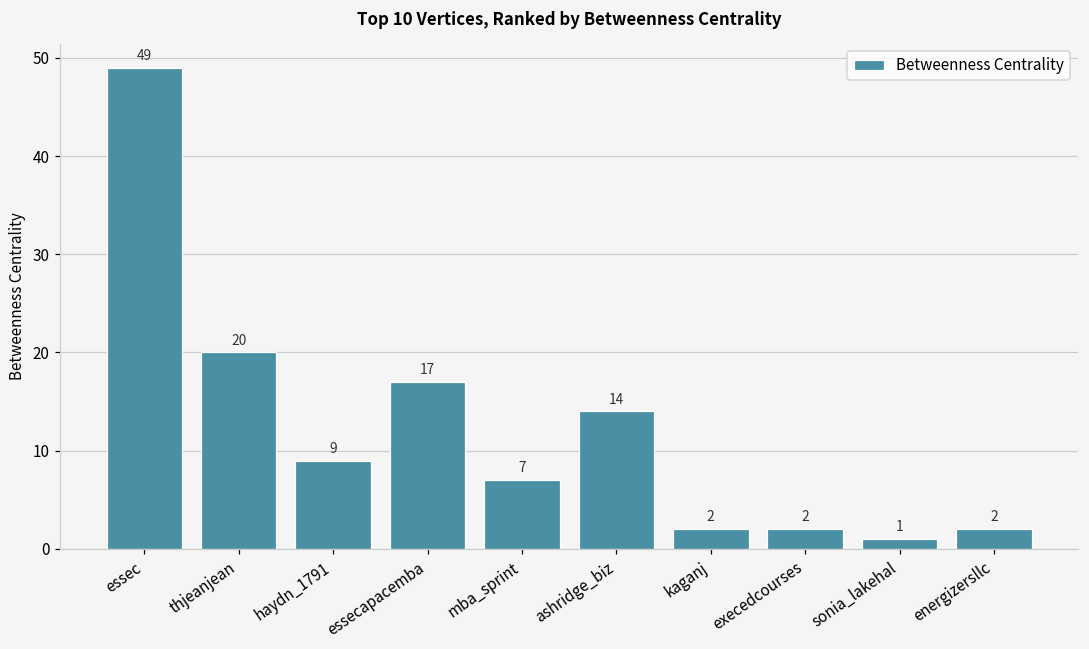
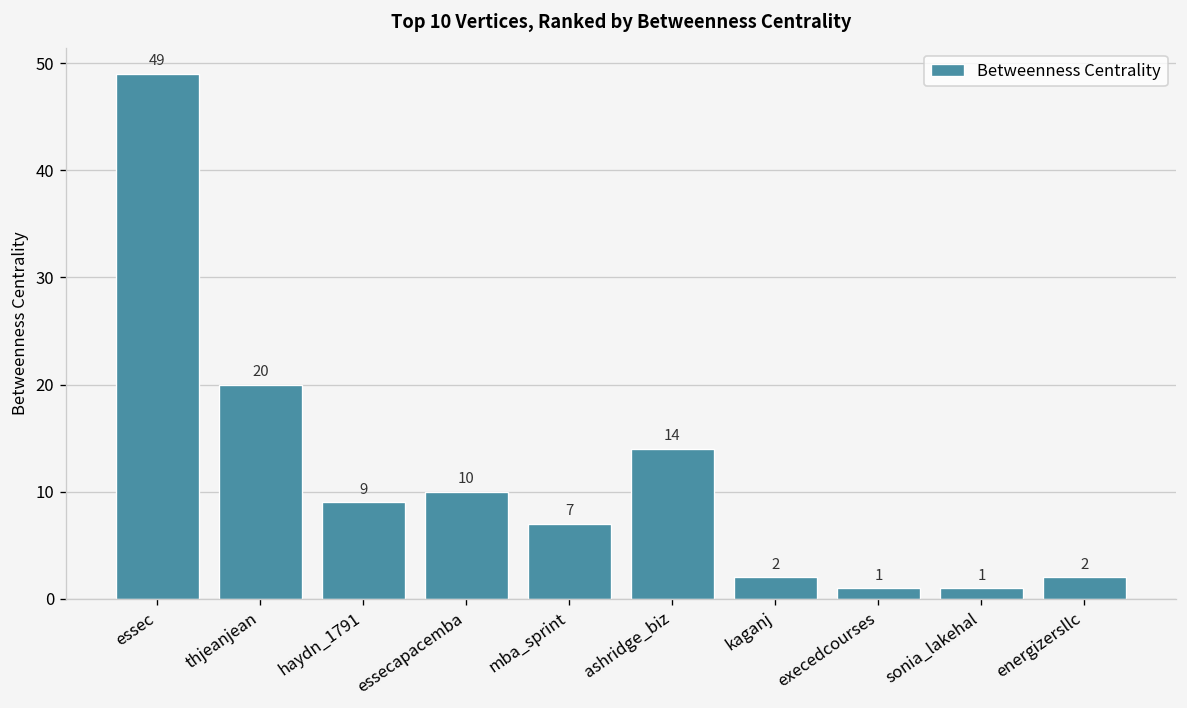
essecapacemba: 17 -> 10
execedcourses: 2 -> 1
